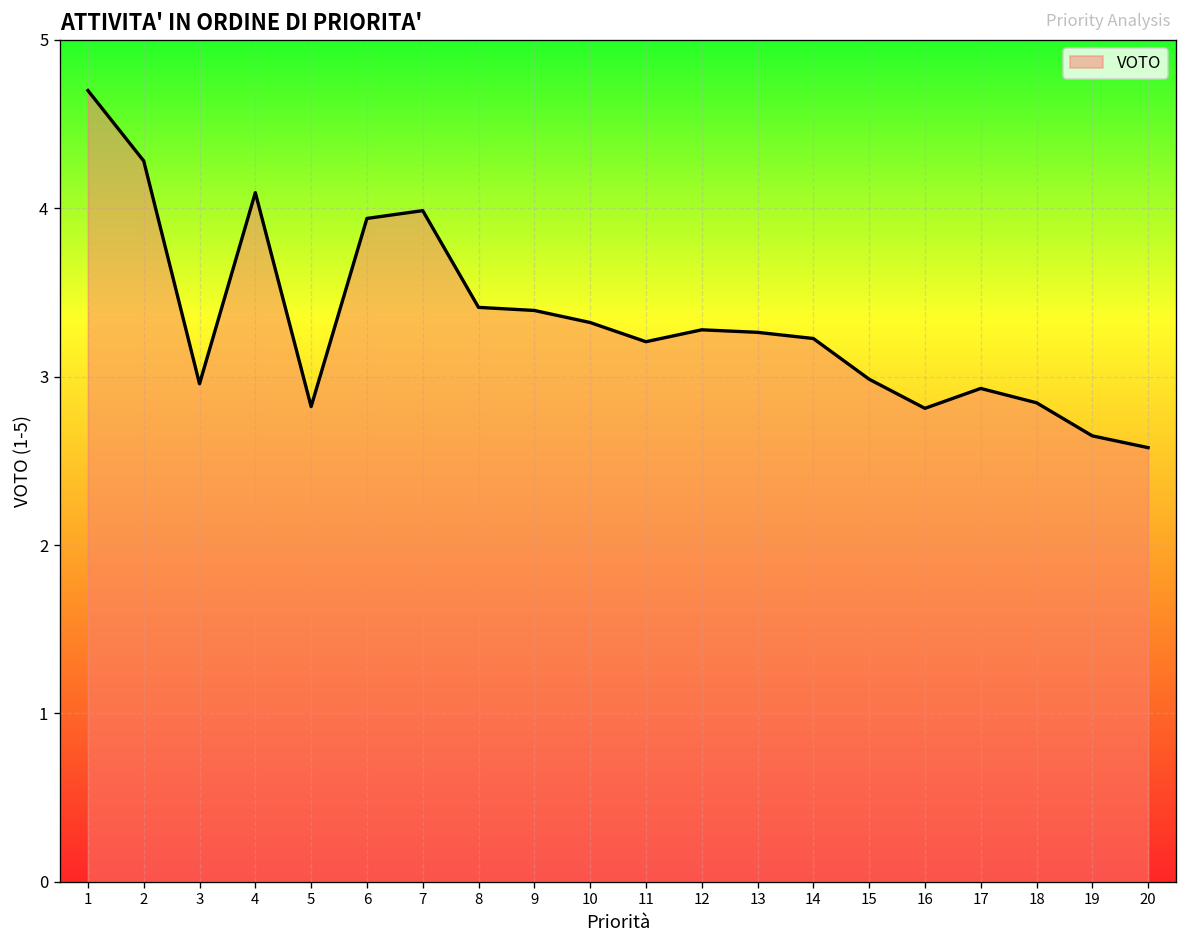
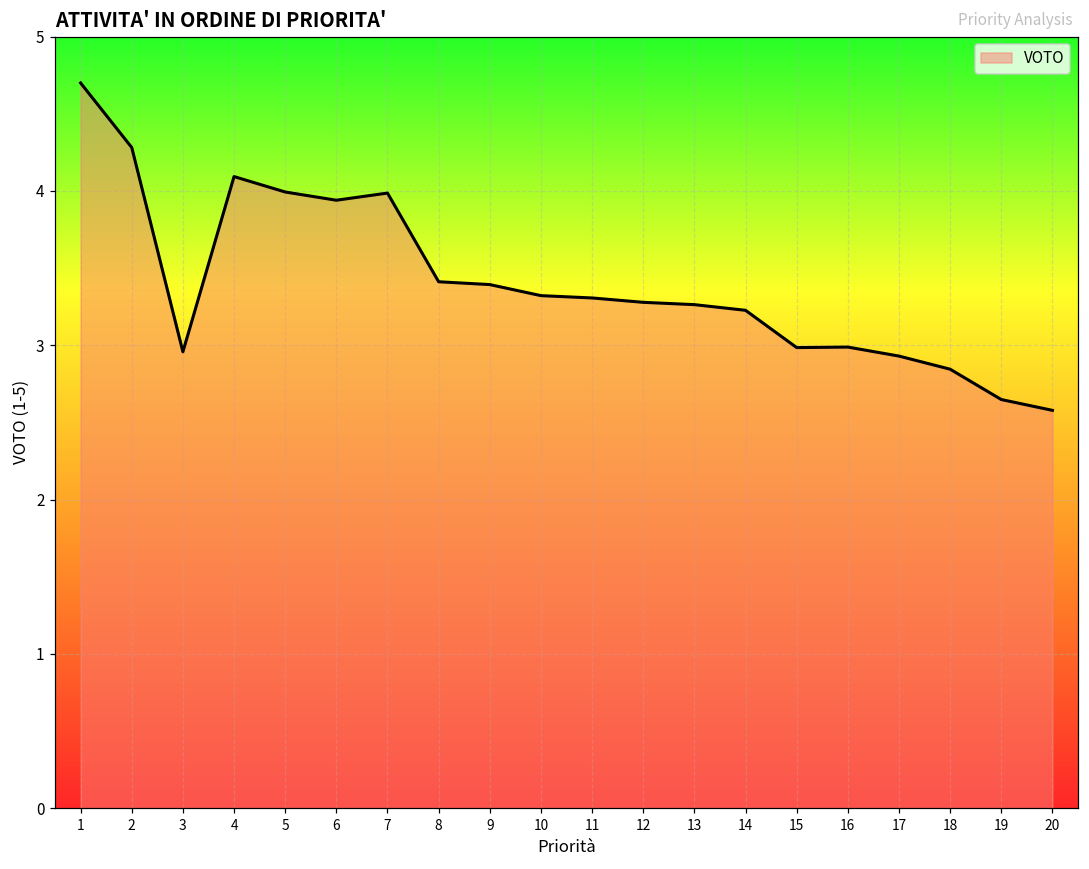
5: 2.82 -> 3.99
11: 3.21 -> 3.31
16: 2.81 -> 2.99
